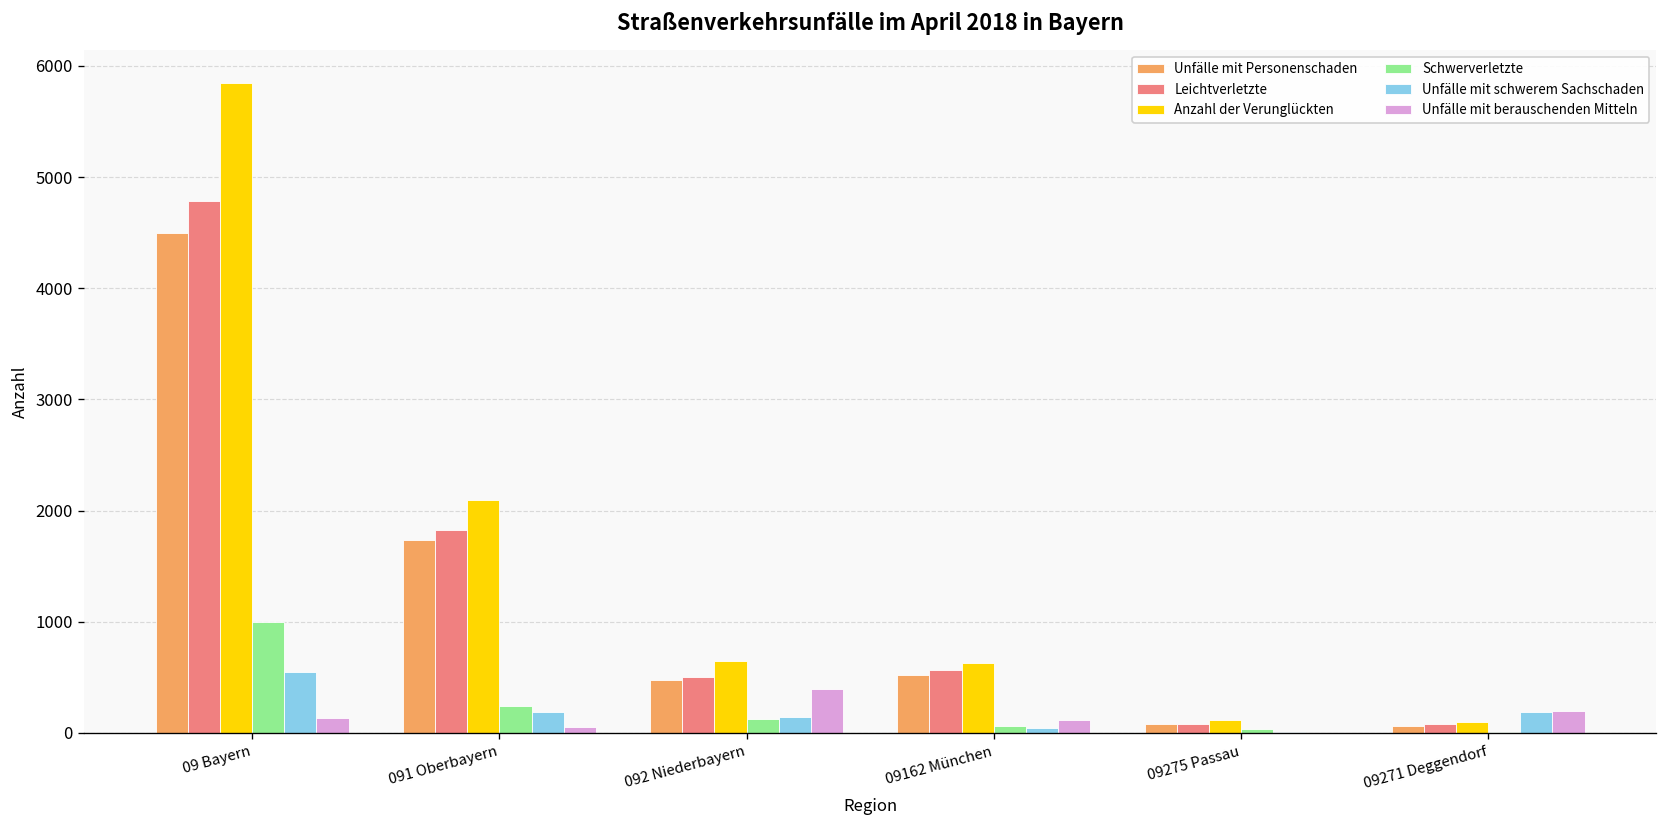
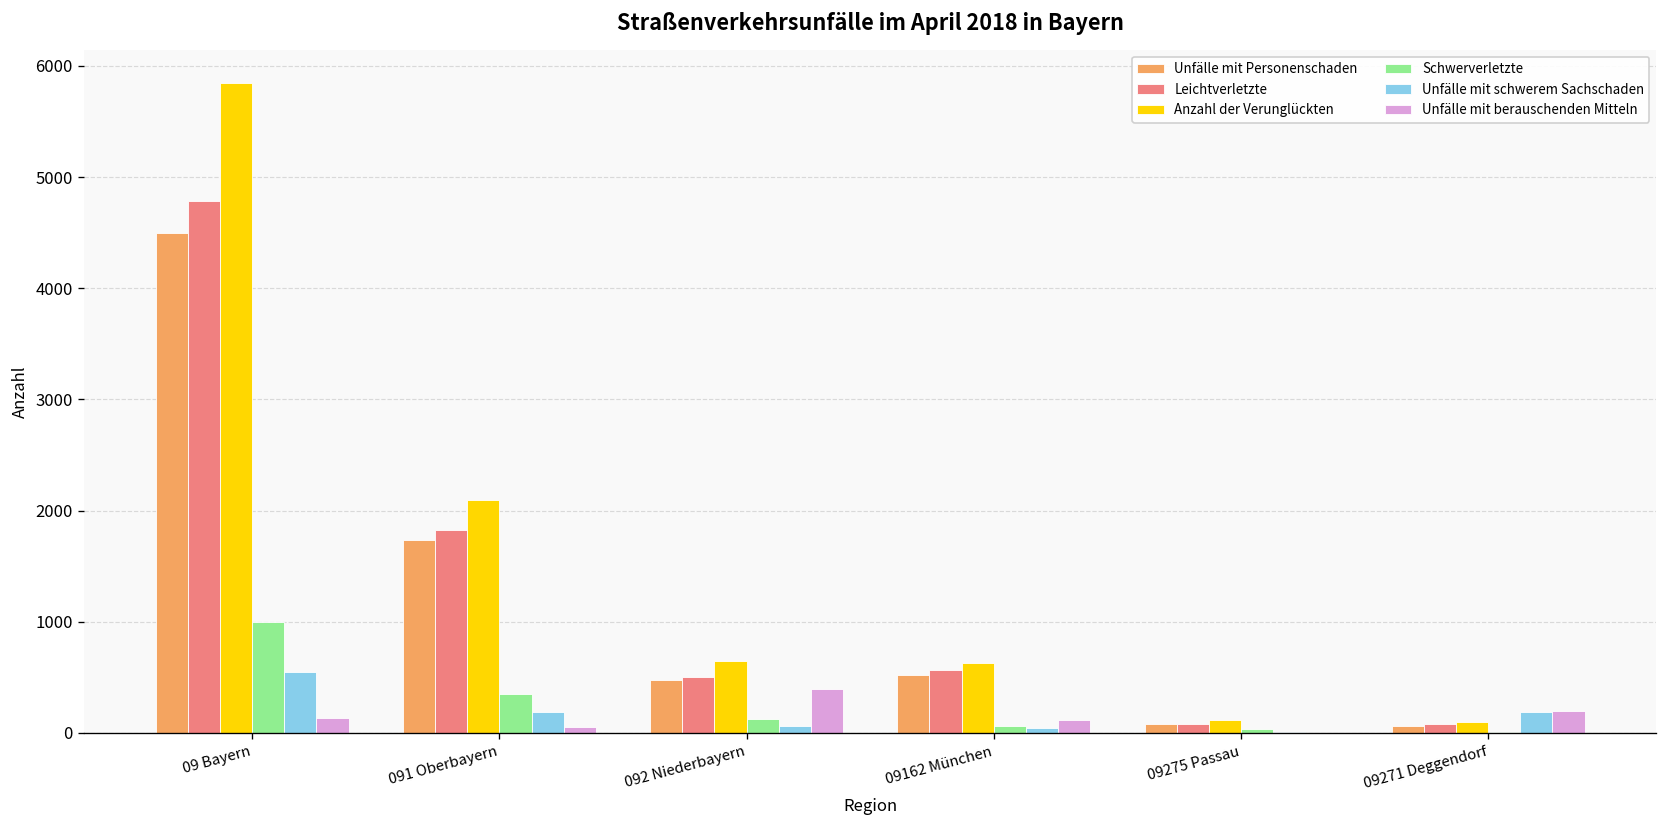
Schwerverletzte, 091 Oberbayern: 200 -> 300
Unfälle mit schwerem Sachschaden, 092 Niederbayern: 150 -> 60
